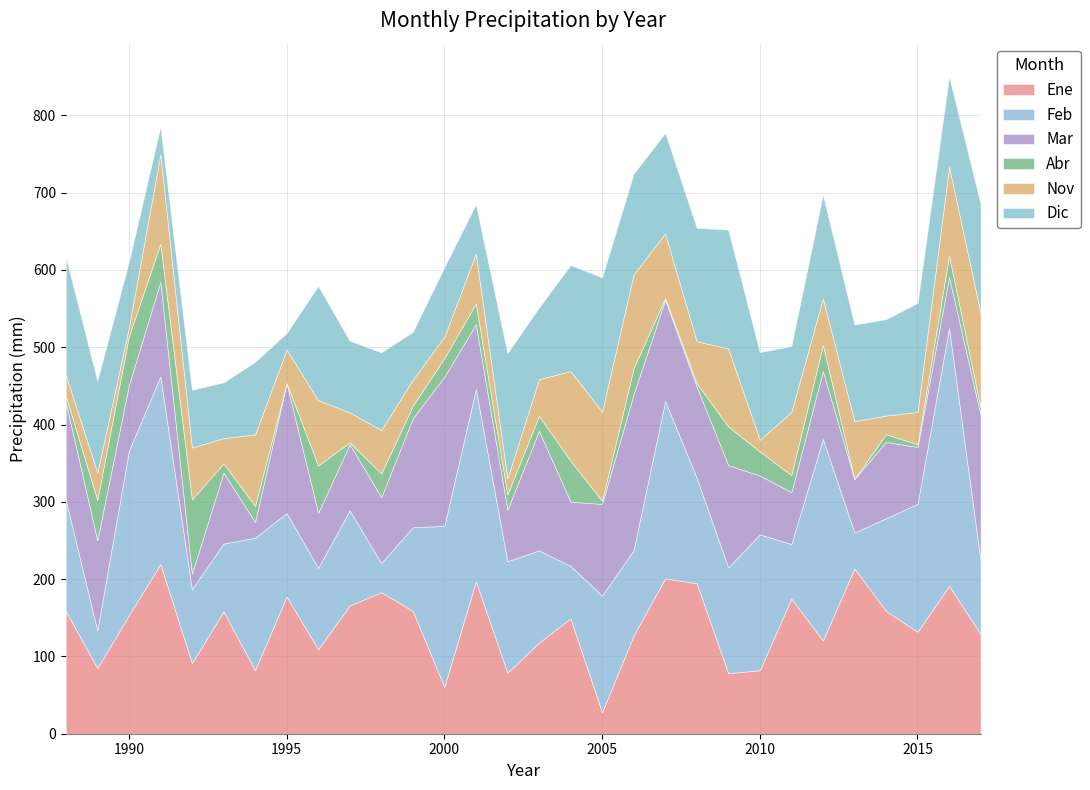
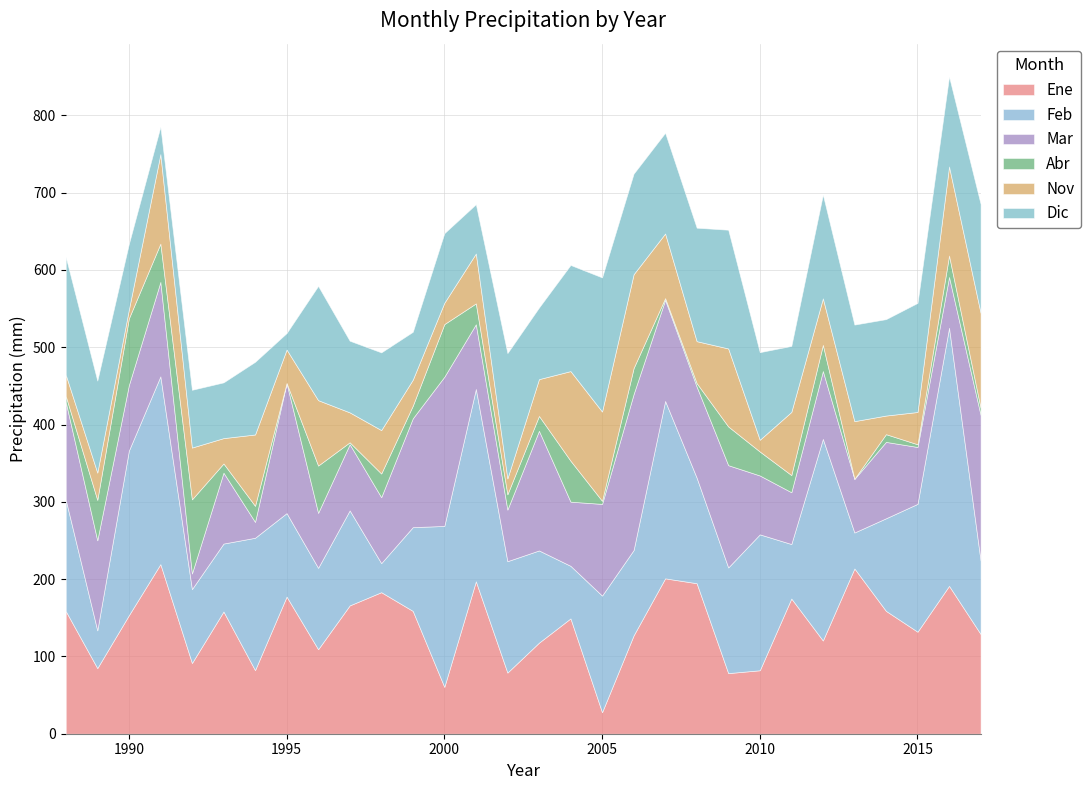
Abr, 1990: 60 -> 90
Abr, 2000: 20 -> 70
